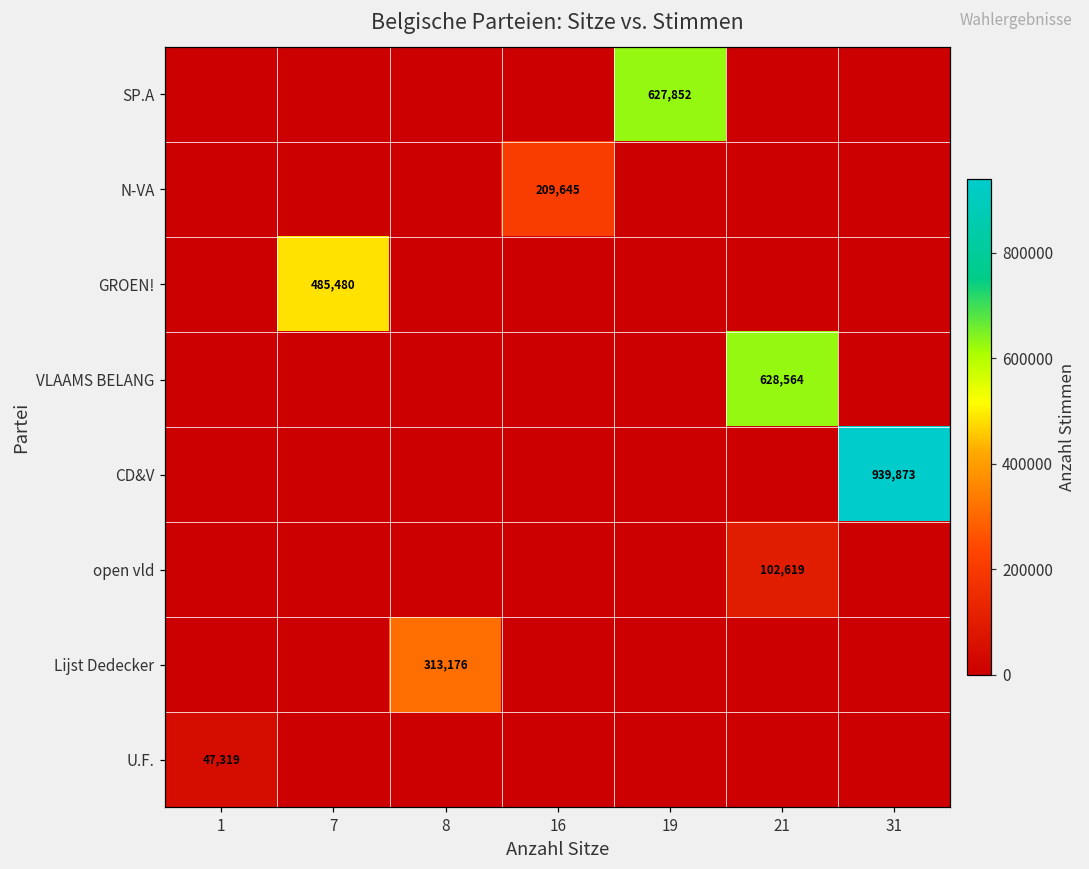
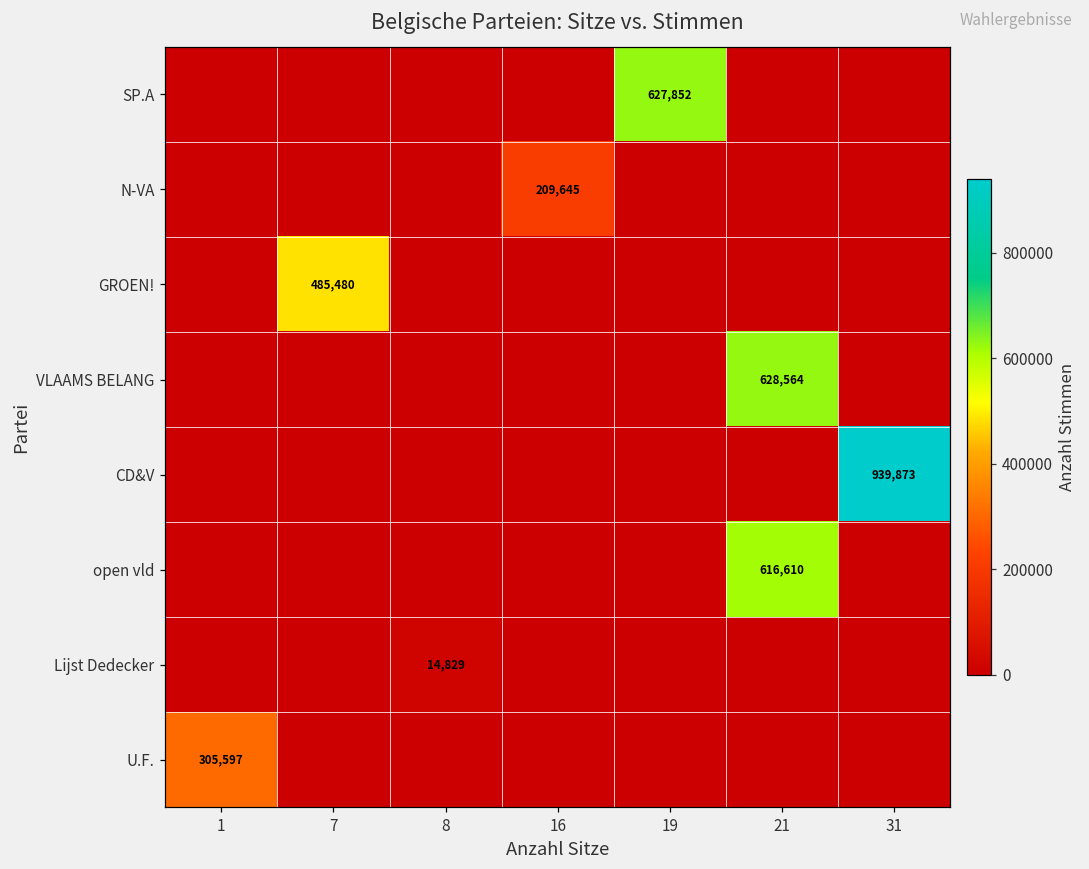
open vld, 21: 102,619 -> 616,610
Lijst Dedecker, 8: 313,176 -> 14,829
U.F., 1: 47,319 -> 305,597
